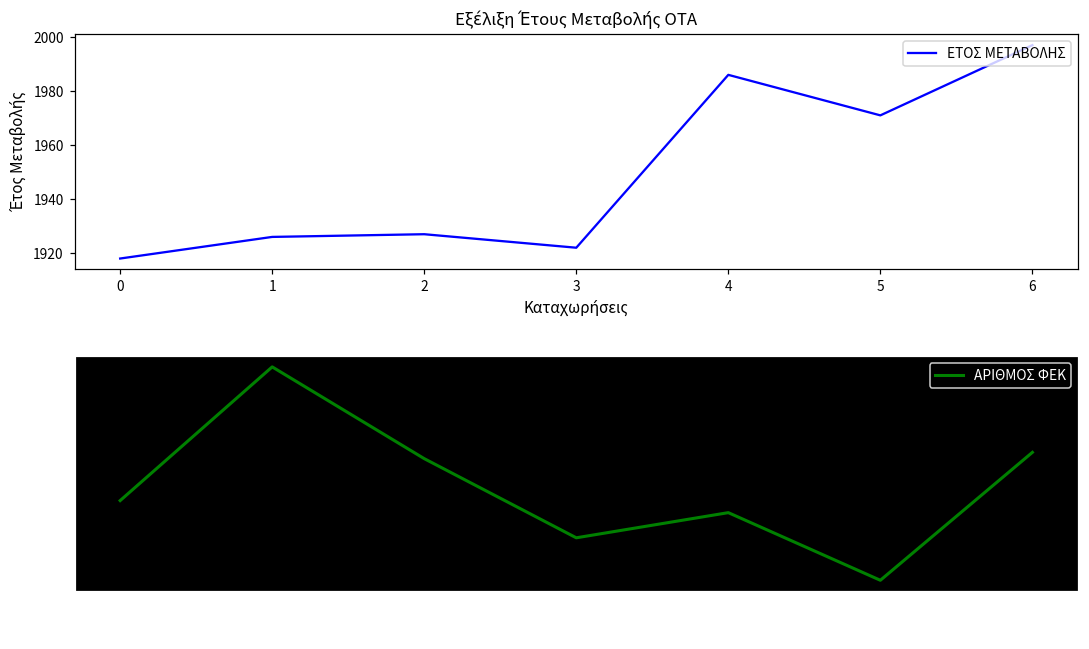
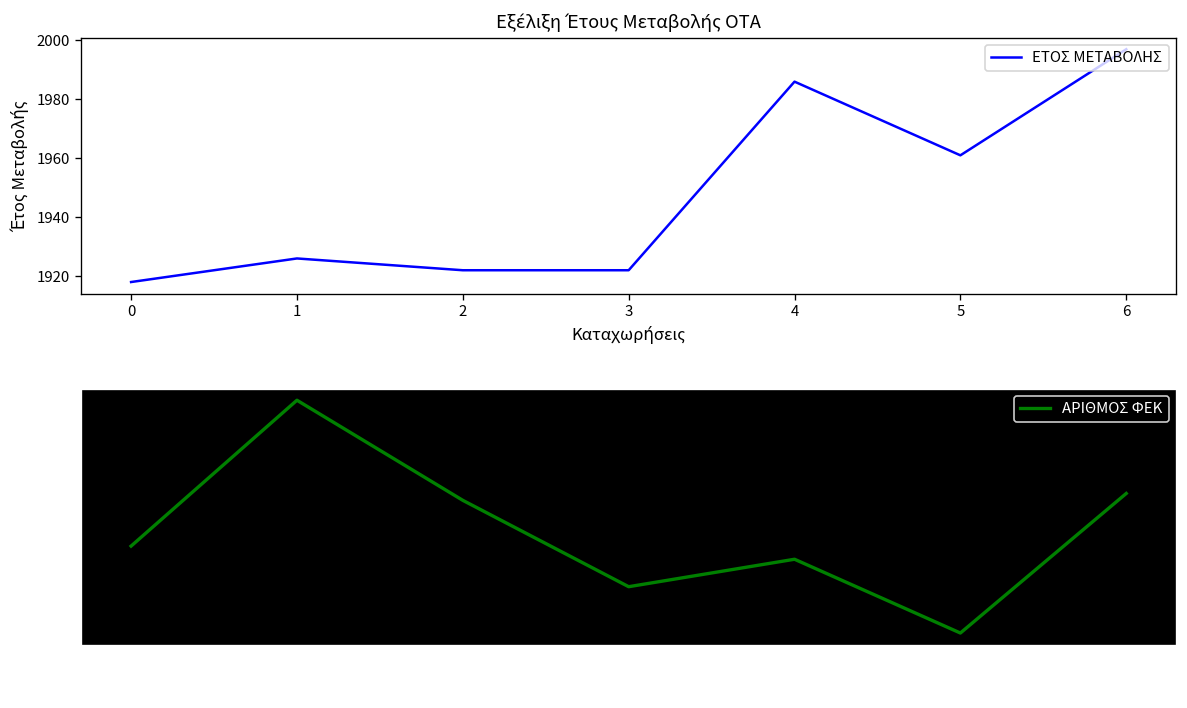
Εξέλιξη Έτους Μεταβολής ΟΤΑ, 2: 1927 -> 1922
Εξέλιξη Έτους Μεταβολής ΟΤΑ, 5: 1971 -> 1961
